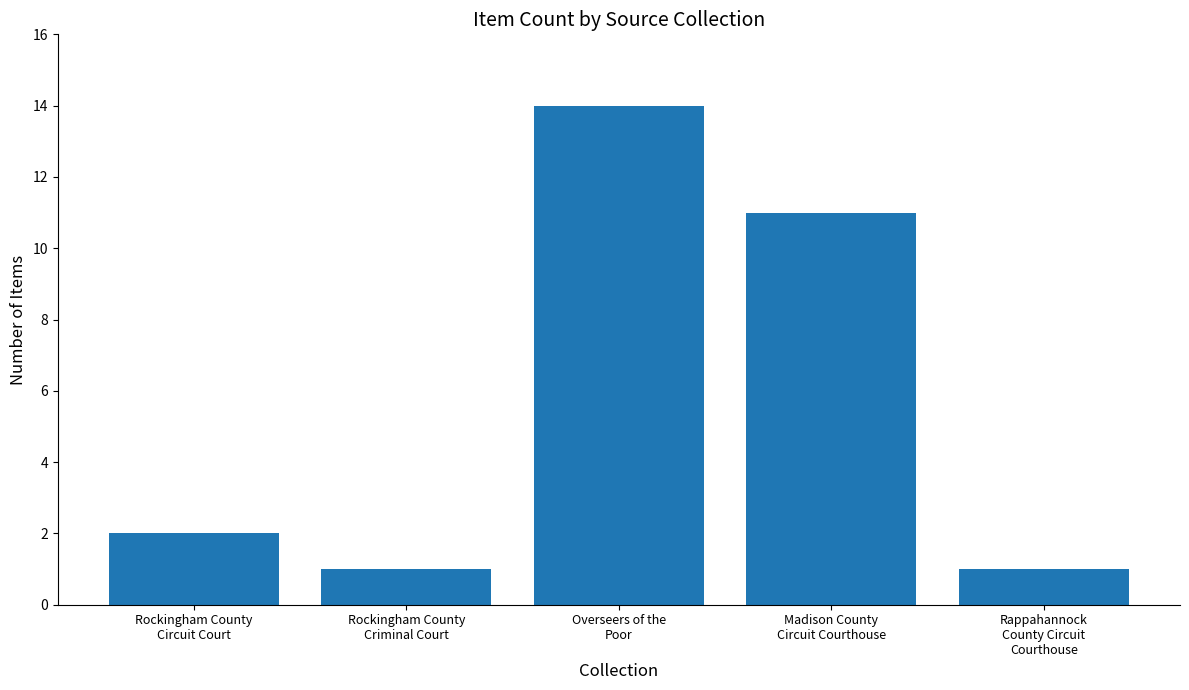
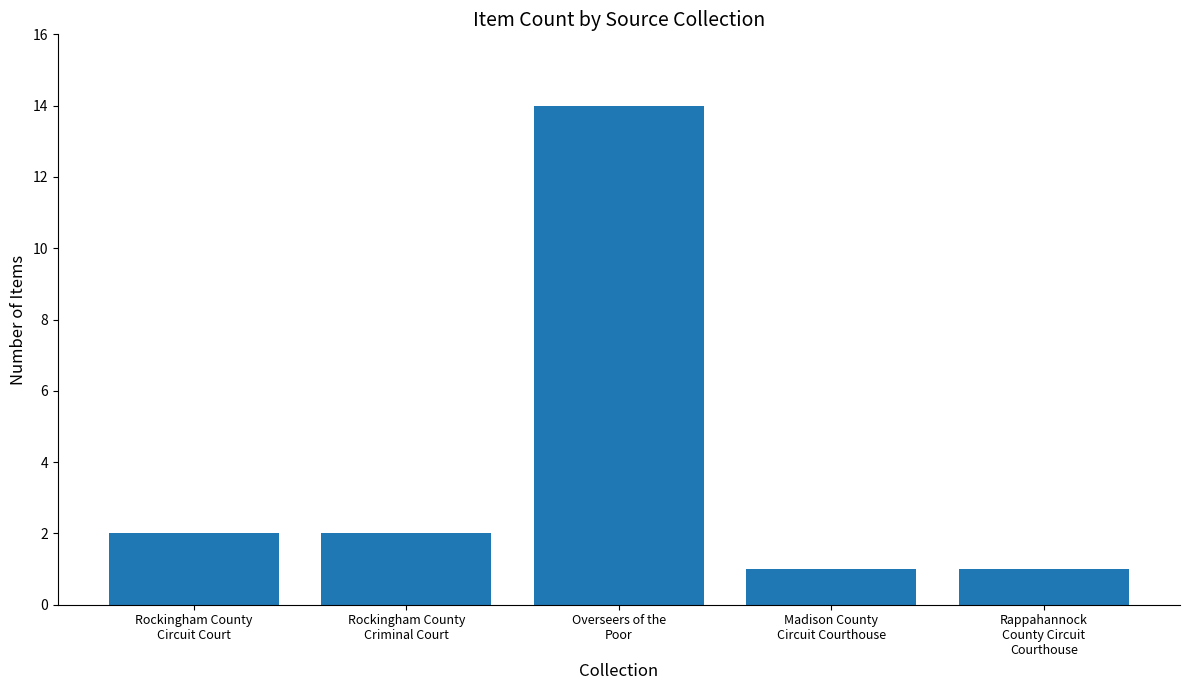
Rockingham County Criminal Court: 1 -> 2
Madison County Circuit Courthouse: 11 -> 1
